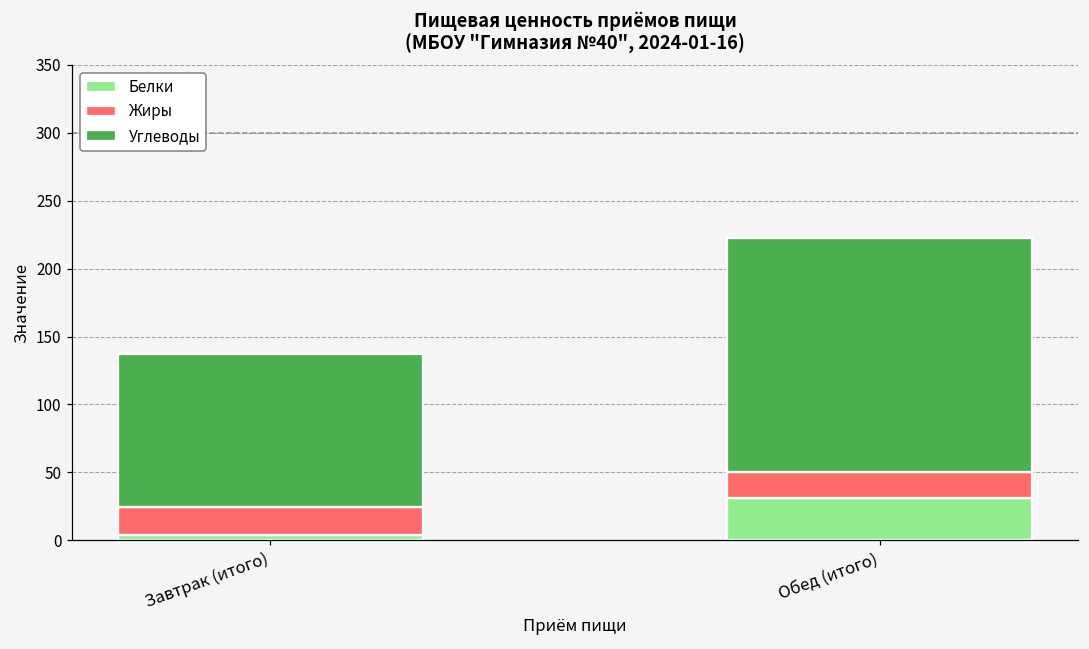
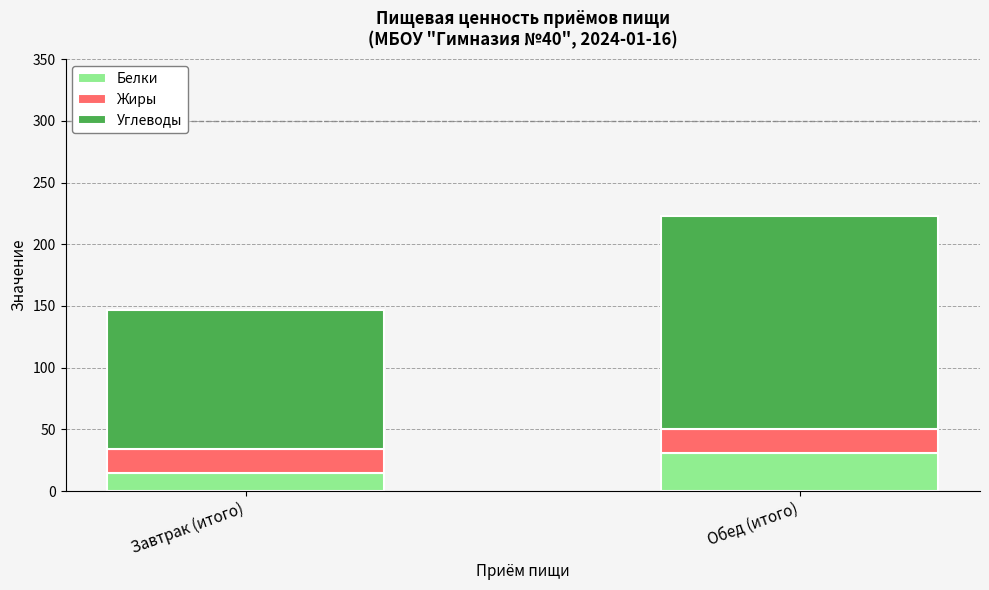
Белки, Завтрак (итого): 4 -> 14
